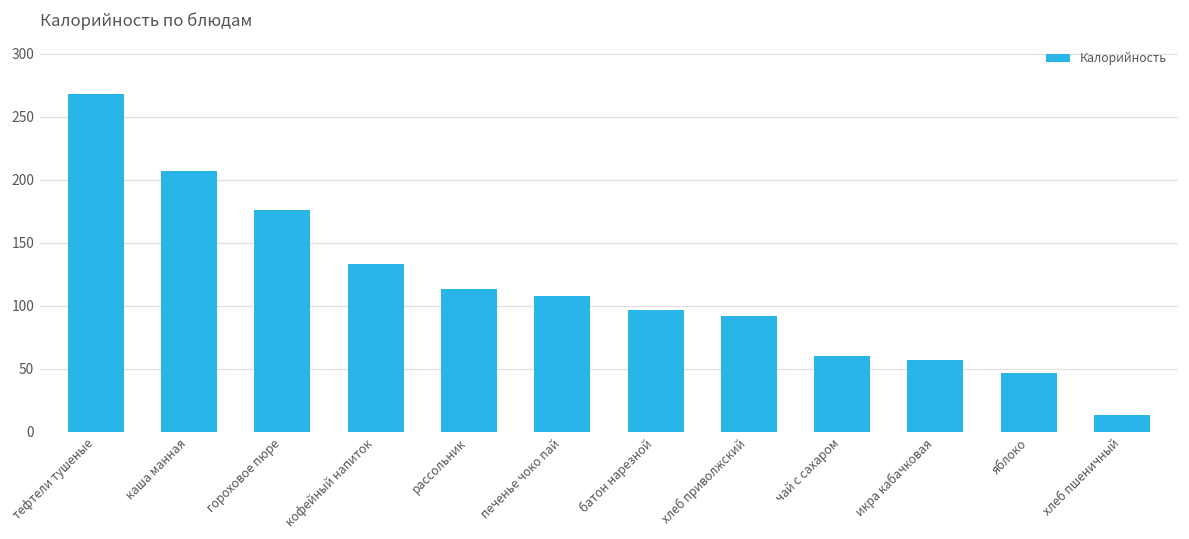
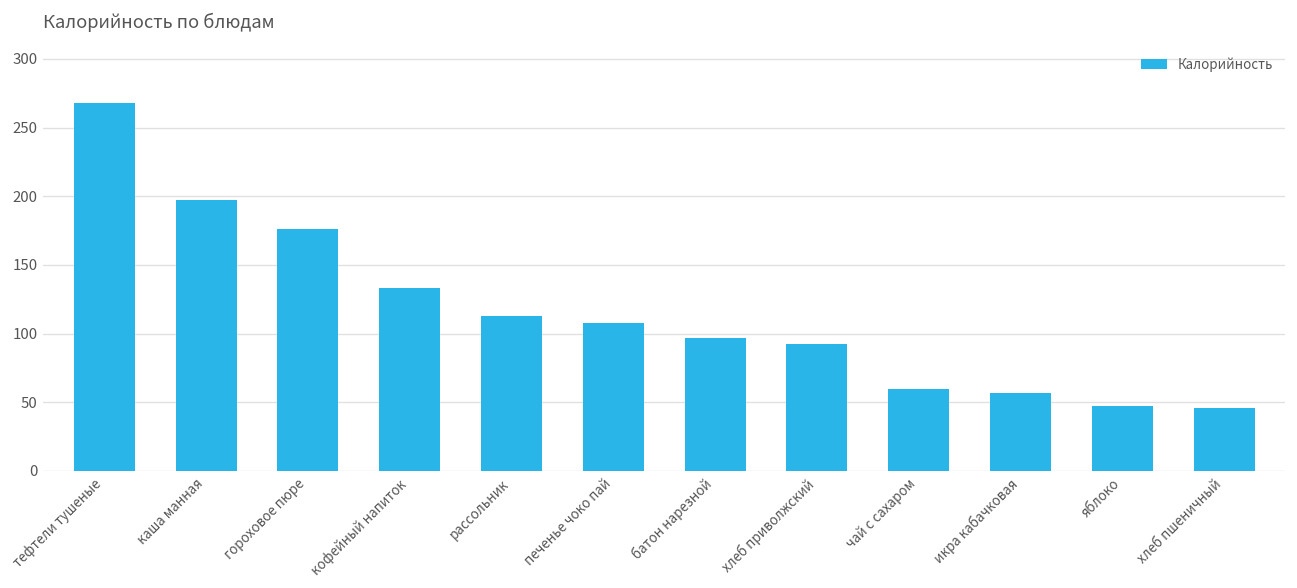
каша манная: 207 -> 197
хлеб пшеничный: 13 -> 46
